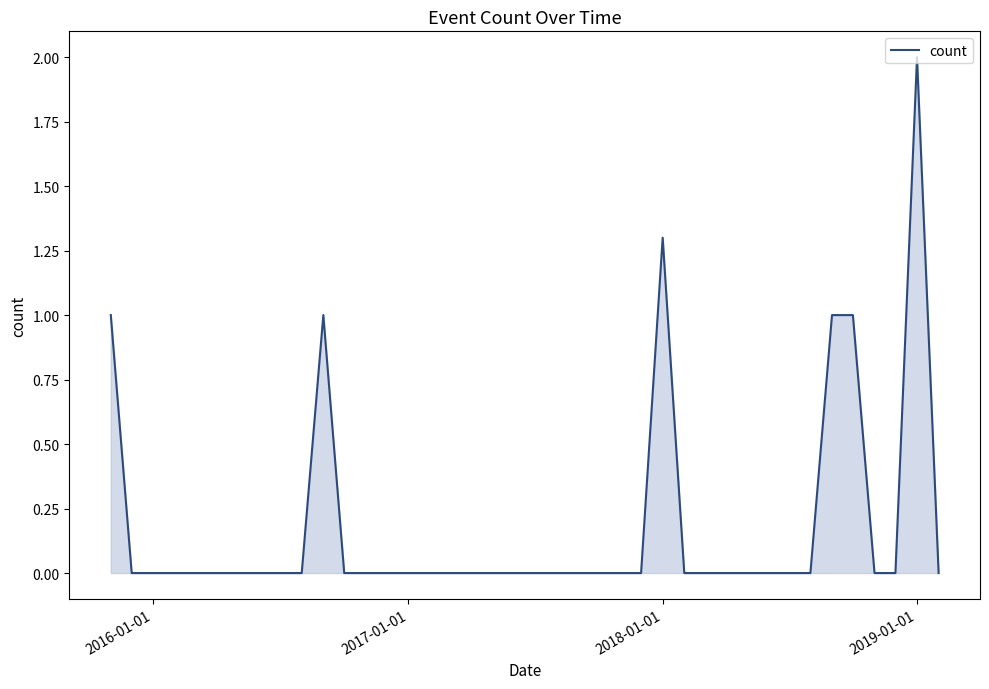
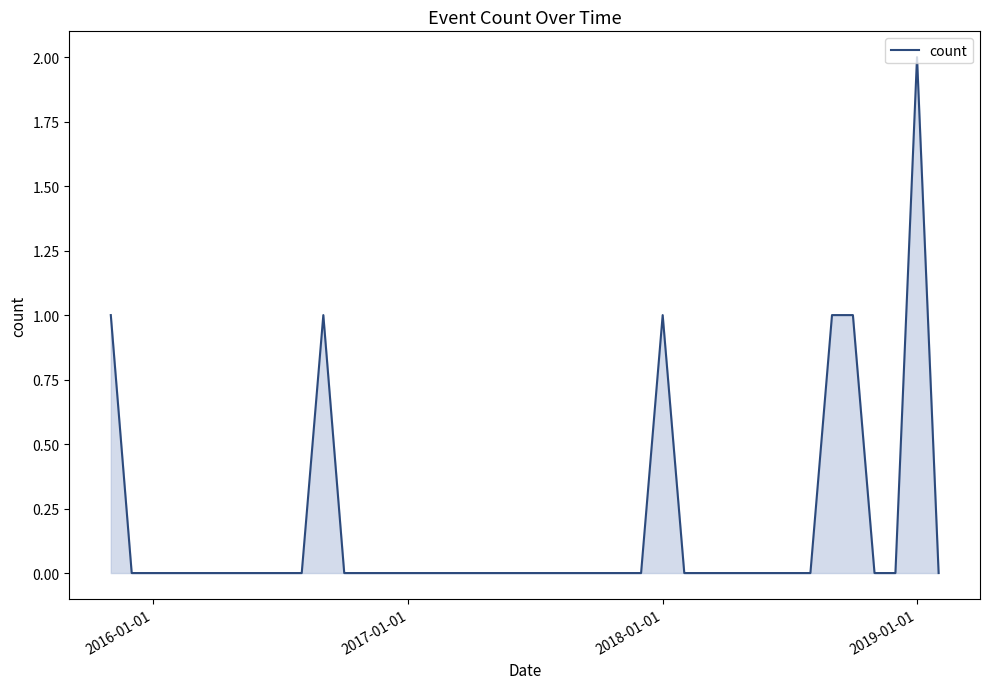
2018-01-01: 1.3 -> 1.0
